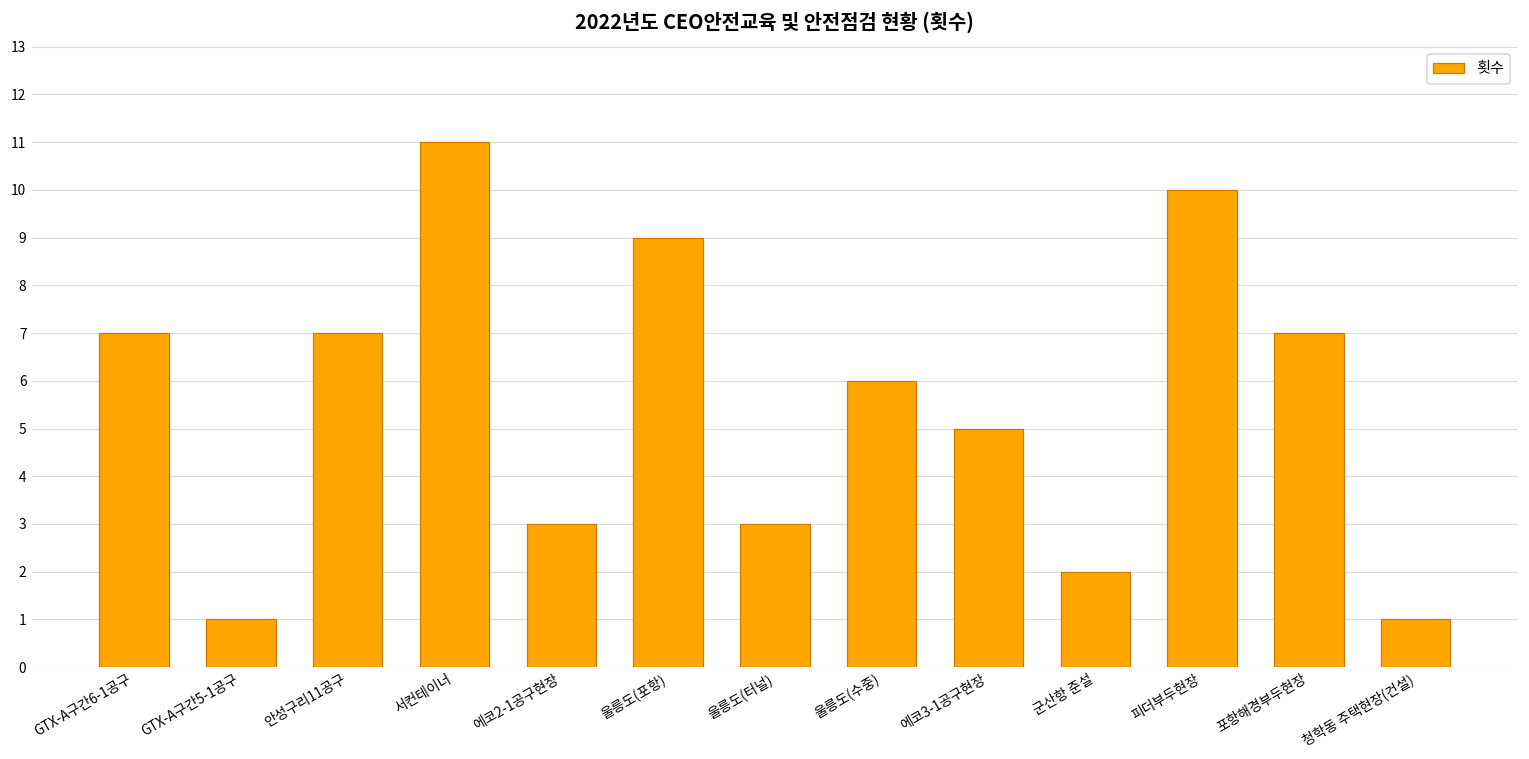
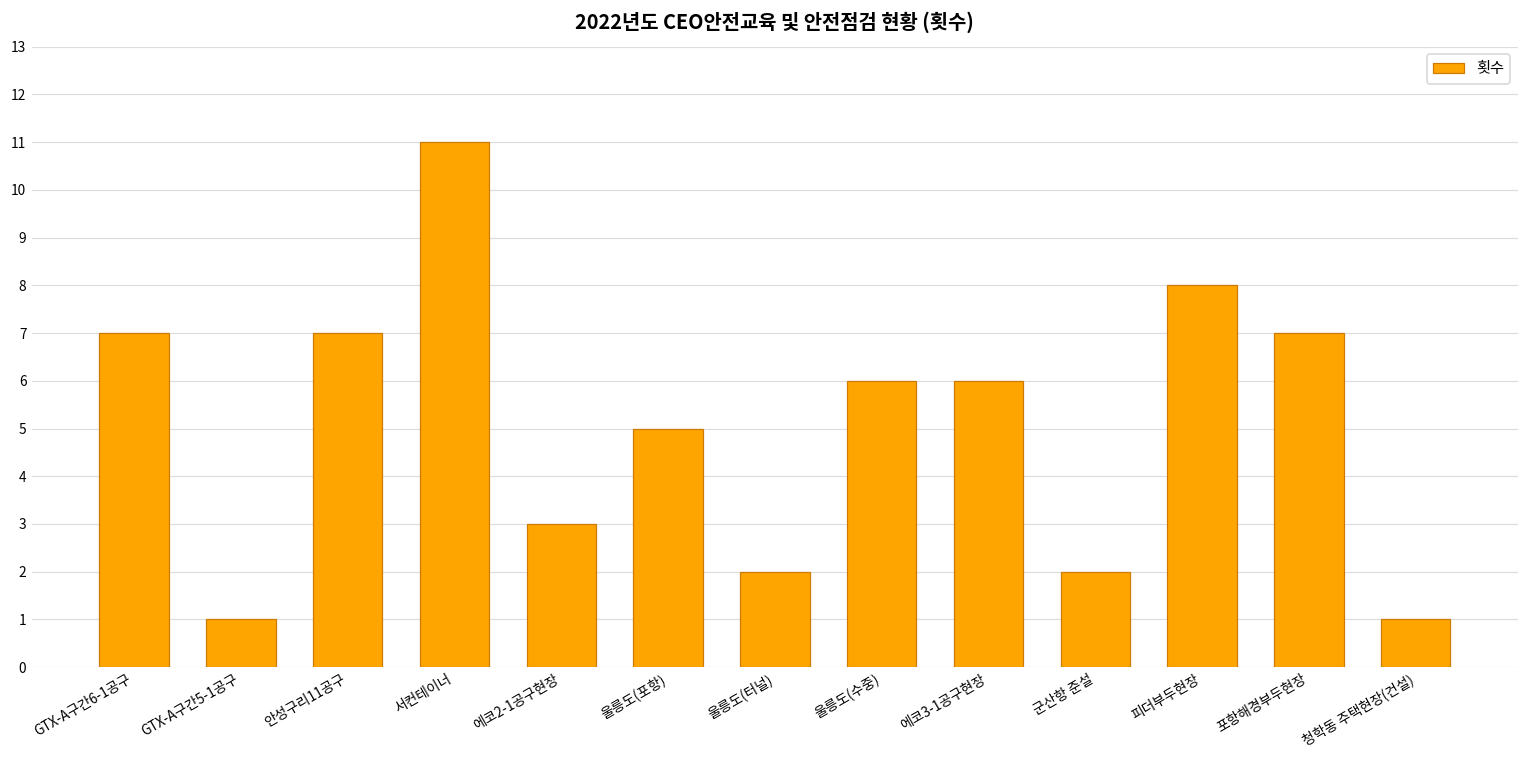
울릉도(포항): 9 -> 5
울릉도(터널): 3 -> 2
에코3-1공구현장: 5 -> 6
피더부두현장: 10 -> 8
